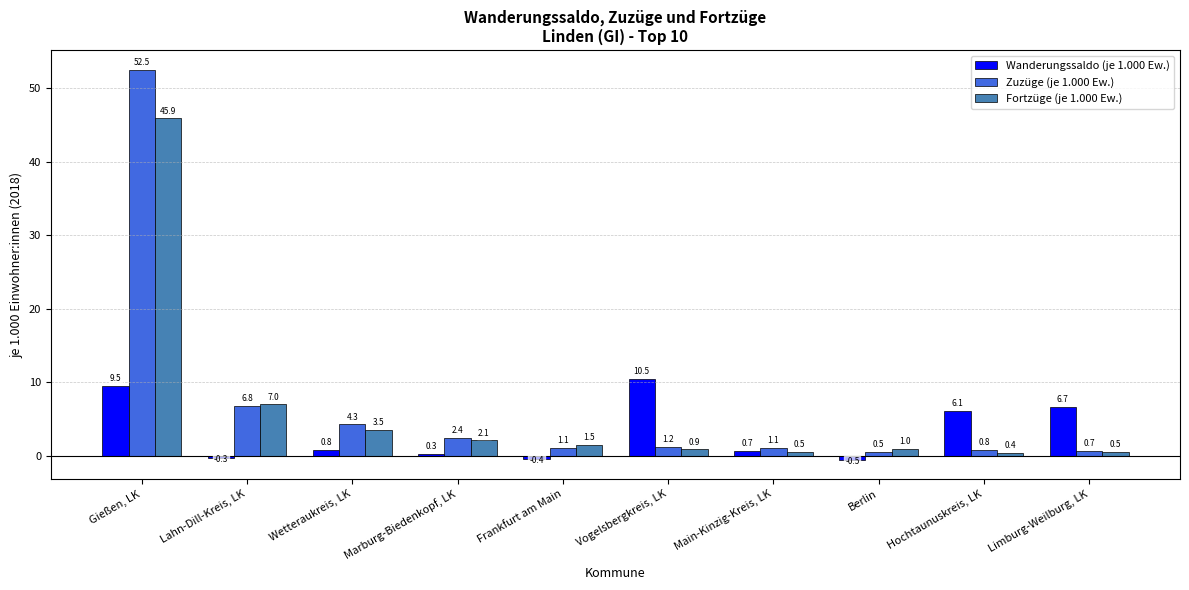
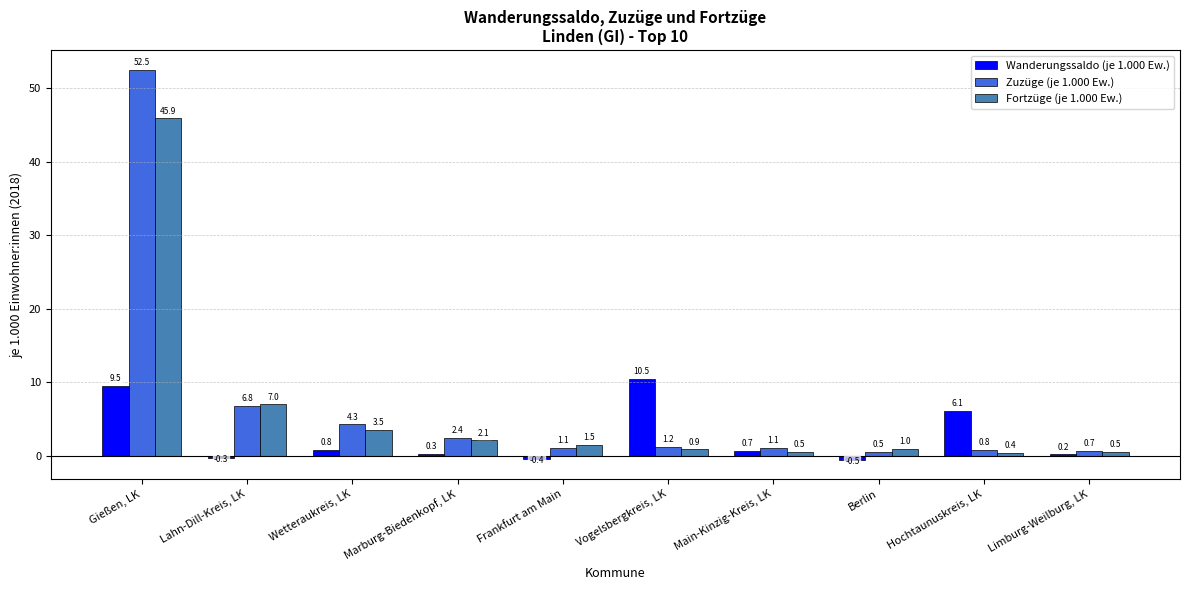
Wanderungssaldo (je 1.000 Ew.), Limburg-Weilburg, LK: 6.7 -> 0.2
